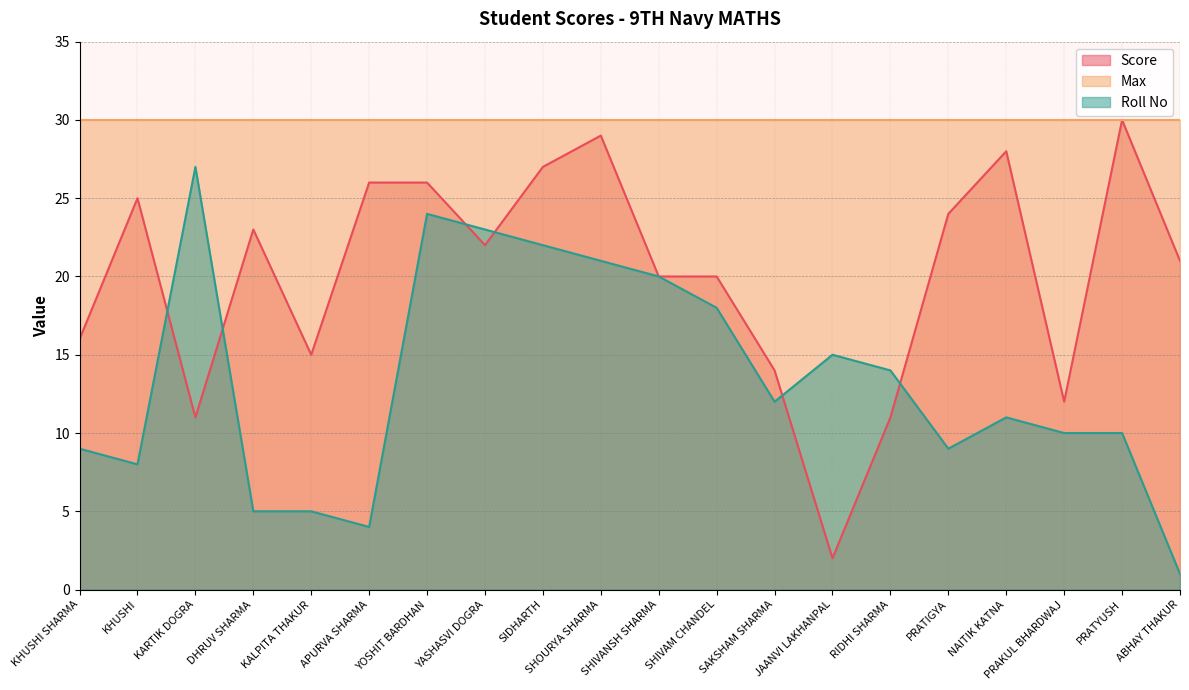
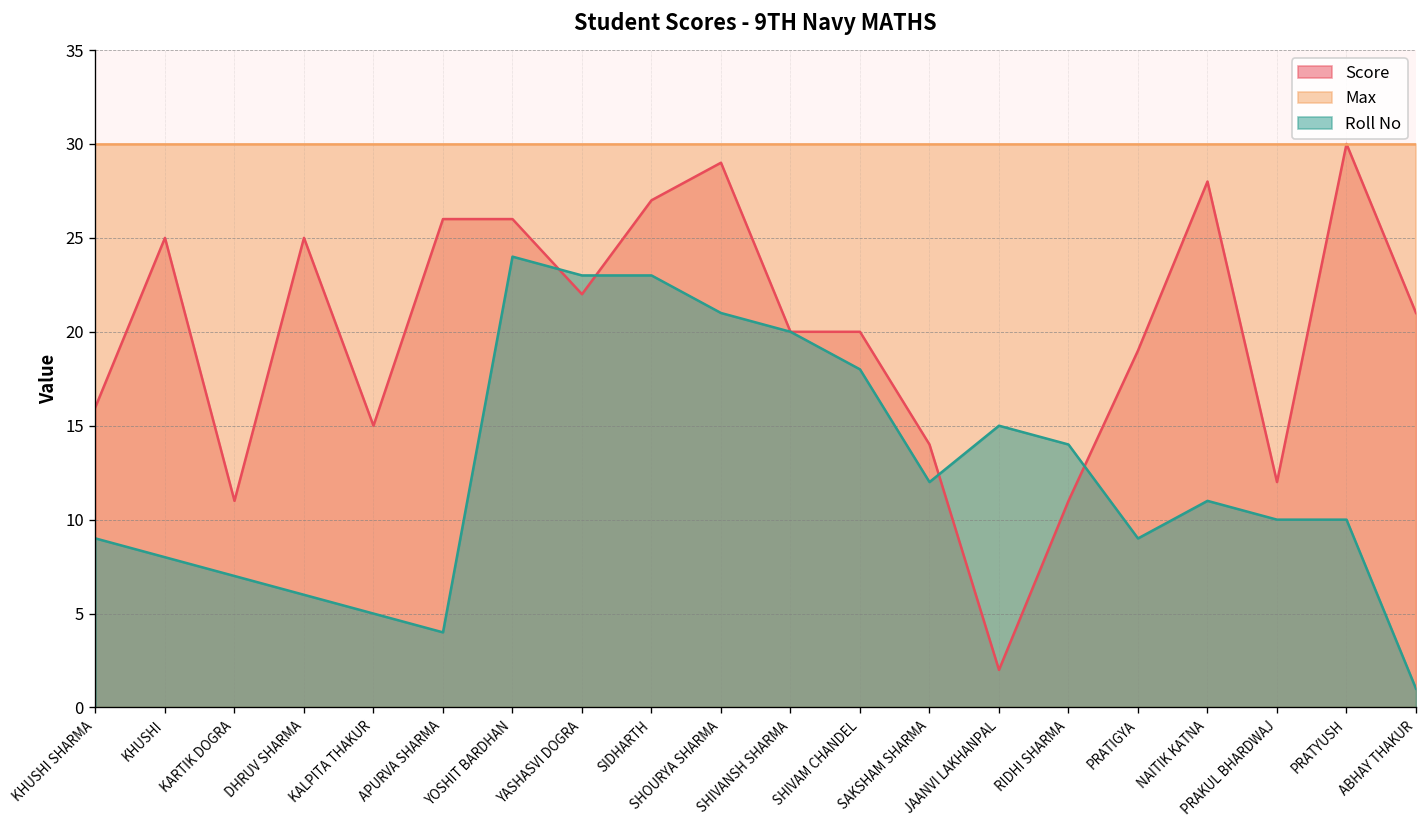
Roll No, KARTIK DOGRA: 27 -> 7
Score, DHRUV SHARMA: 23 -> 25
Roll No, DHRUV SHARMA: 5 -> 6
Roll No, SIDHARTH: 22 -> 23
Score, PRATIGYA: 24 -> 19
